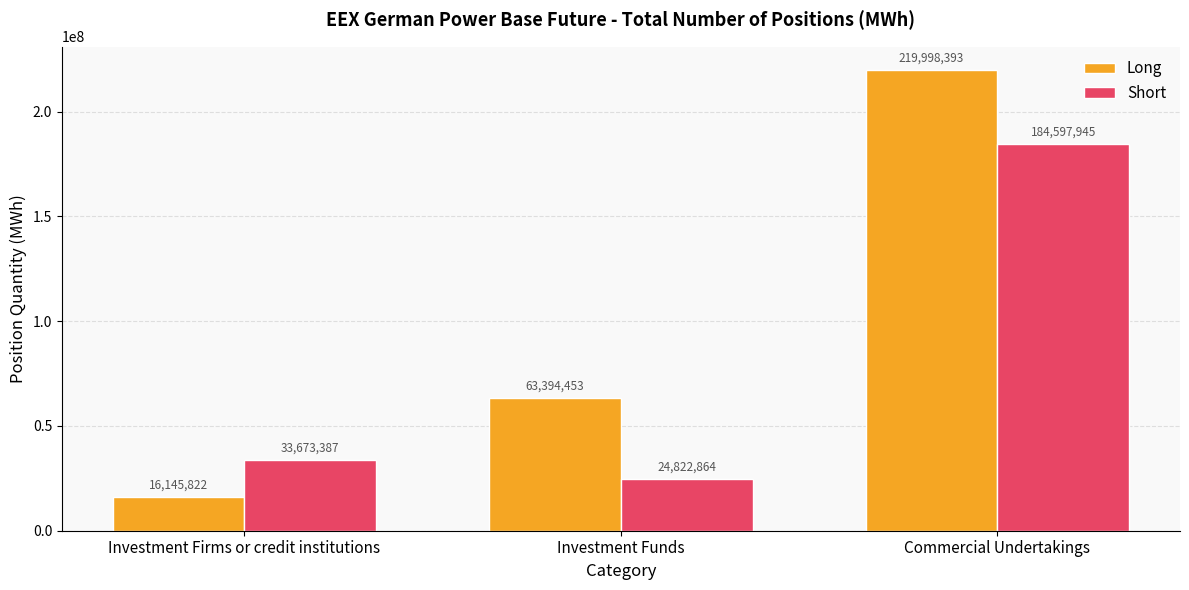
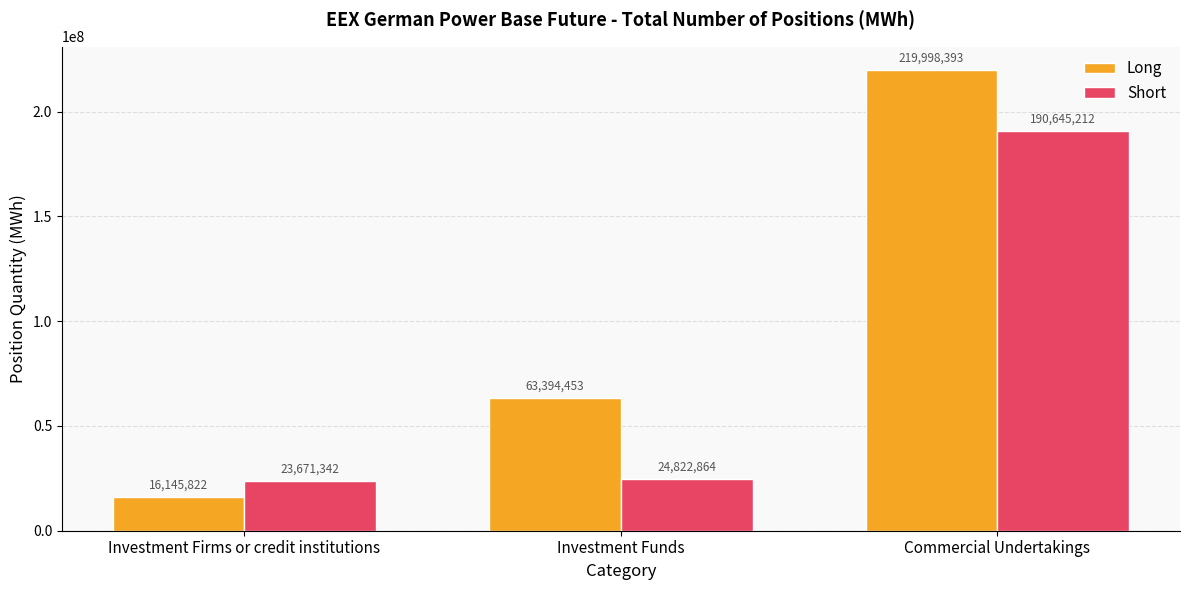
Short, Investment Firms or credit institutions: 33,673,387 -> 23,671,342
Short, Commercial Undertakings: 184,597,945 -> 190,645,212
